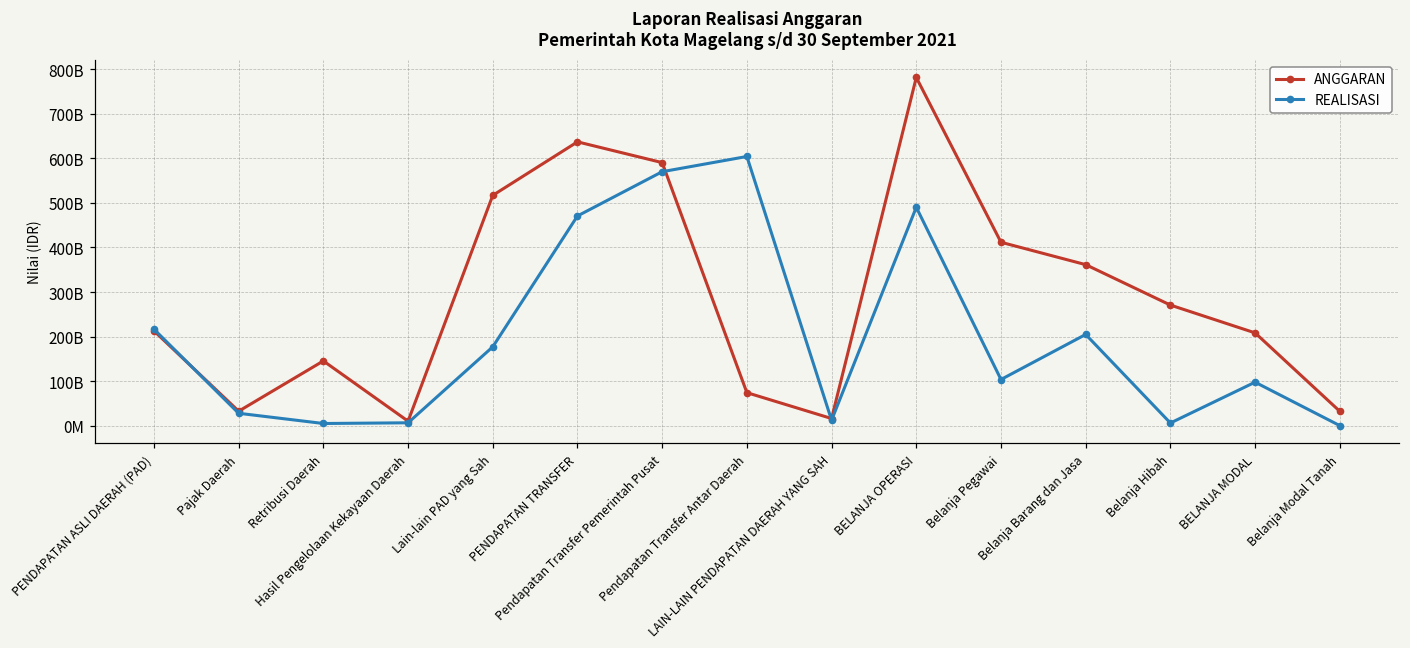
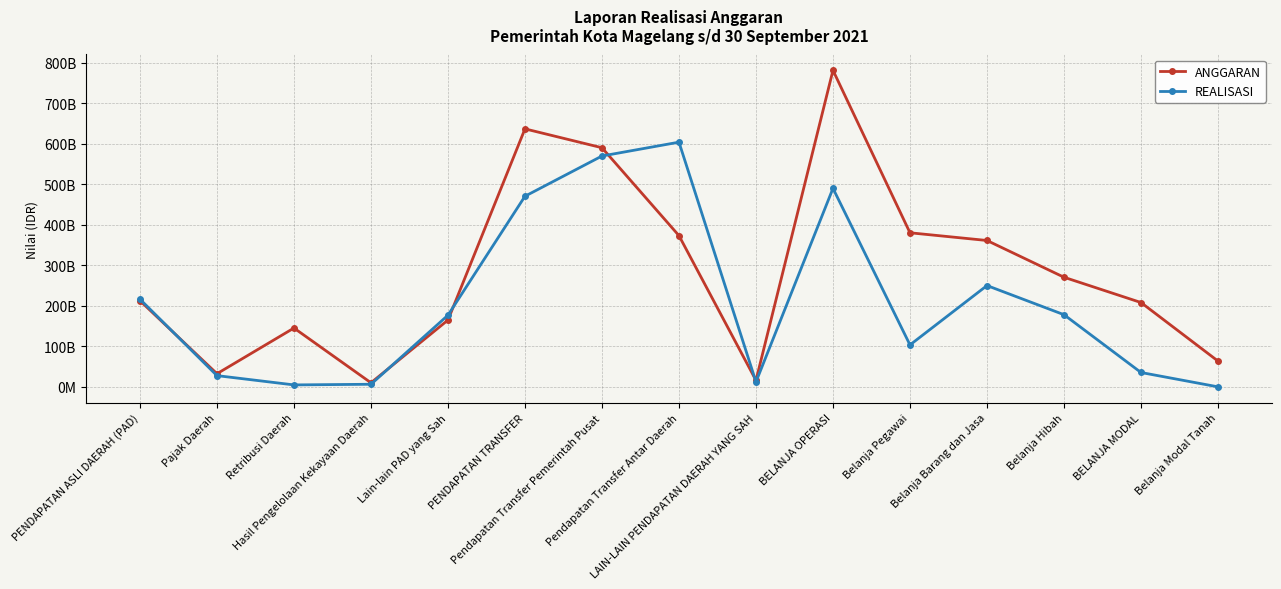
ANGGARAN, Lain-lain PAD yang Sah: 520000000000 -> 170000000000
ANGGARAN, Pendapatan Transfer Antar Daerah: 70000000000 -> 370000000000
ANGGARAN, Belanja Pegawai: 410000000000 -> 380000000000
REALISASI, Belanja Barang dan Jasa: 200000000000 -> 250000000000
REALISASI, Belanja Hibah: 10000000000 -> 180000000000
REALISASI, BELANJA MODAL: 100000000000 -> 40000000000
ANGGARAN, Belanja Modal Tanah: 30000000000 -> 60000000000
